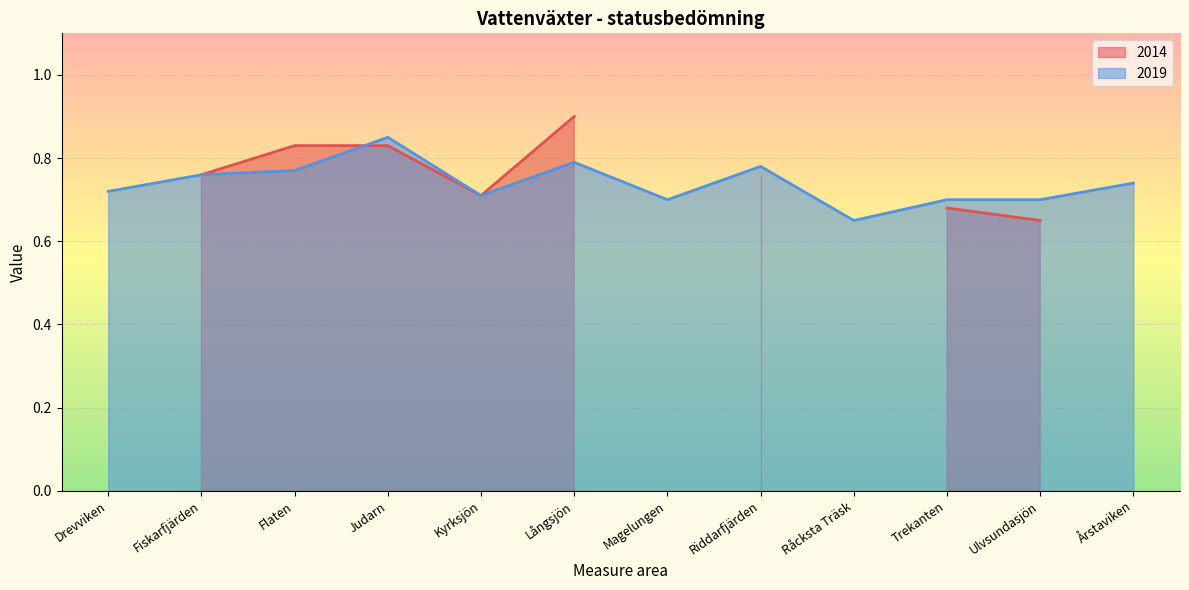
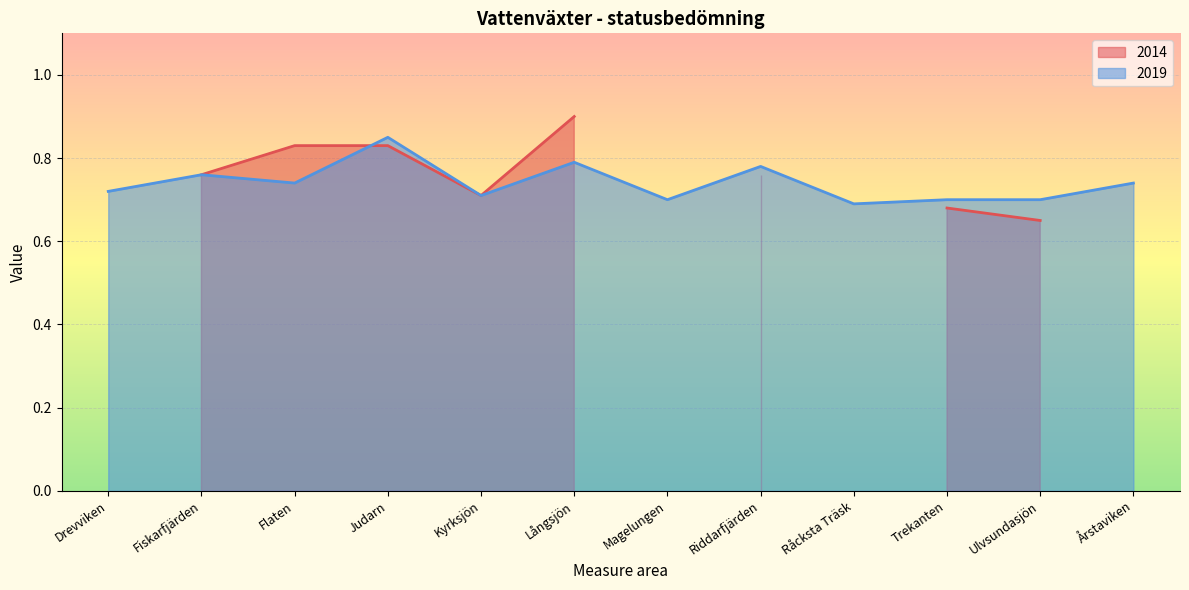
2019, Flaten: 0.77 -> 0.74
2019, Råcksta Träsk: 0.65 -> 0.69
